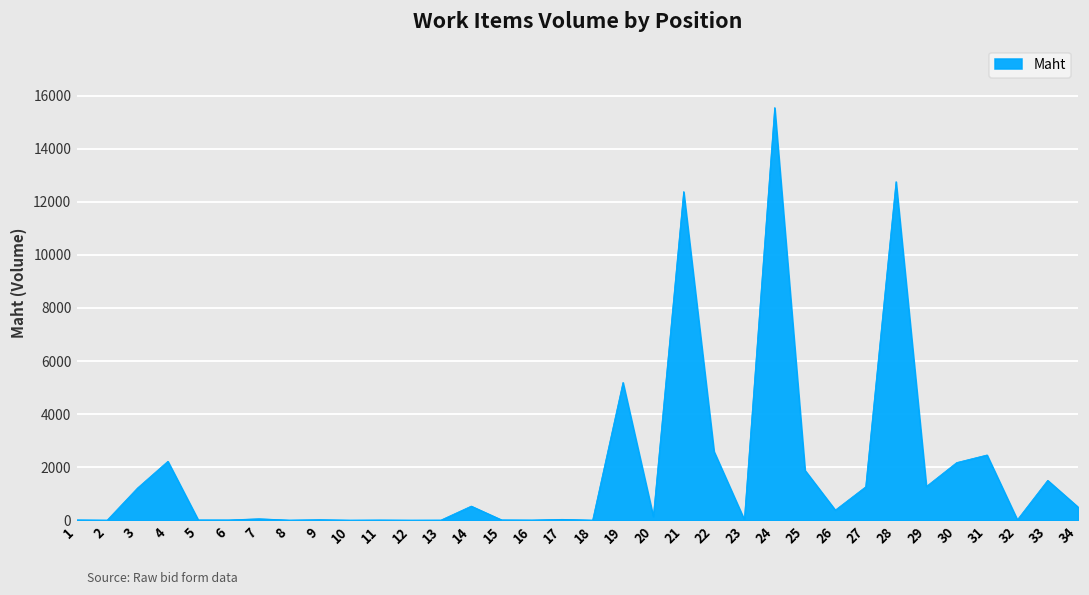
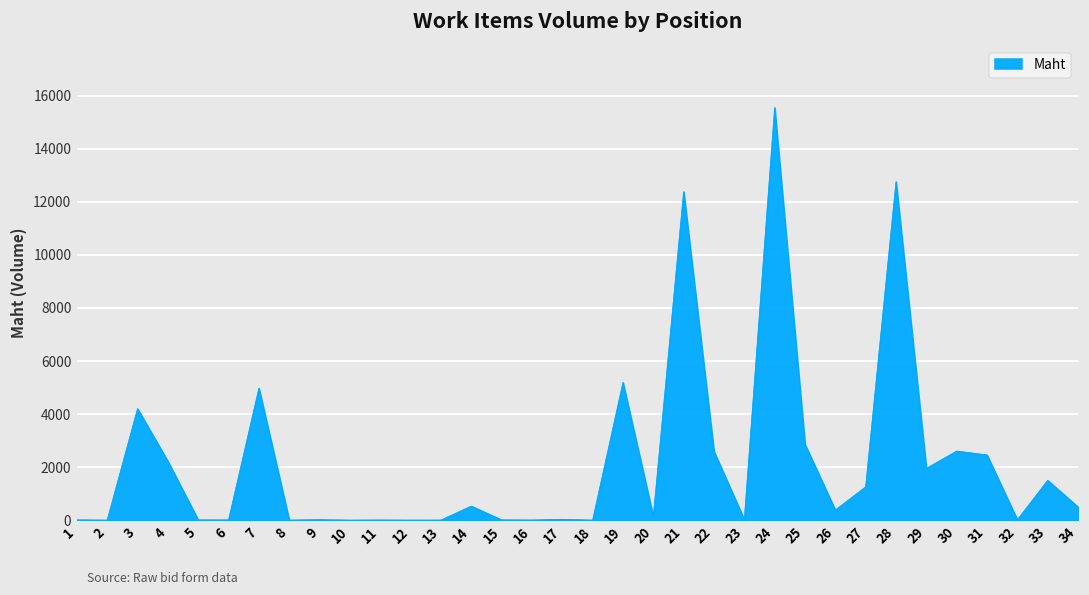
3: 1200 -> 4200
7: 100 -> 5000
25: 1900 -> 2900
29: 1300 -> 2000
30: 2200 -> 2600
